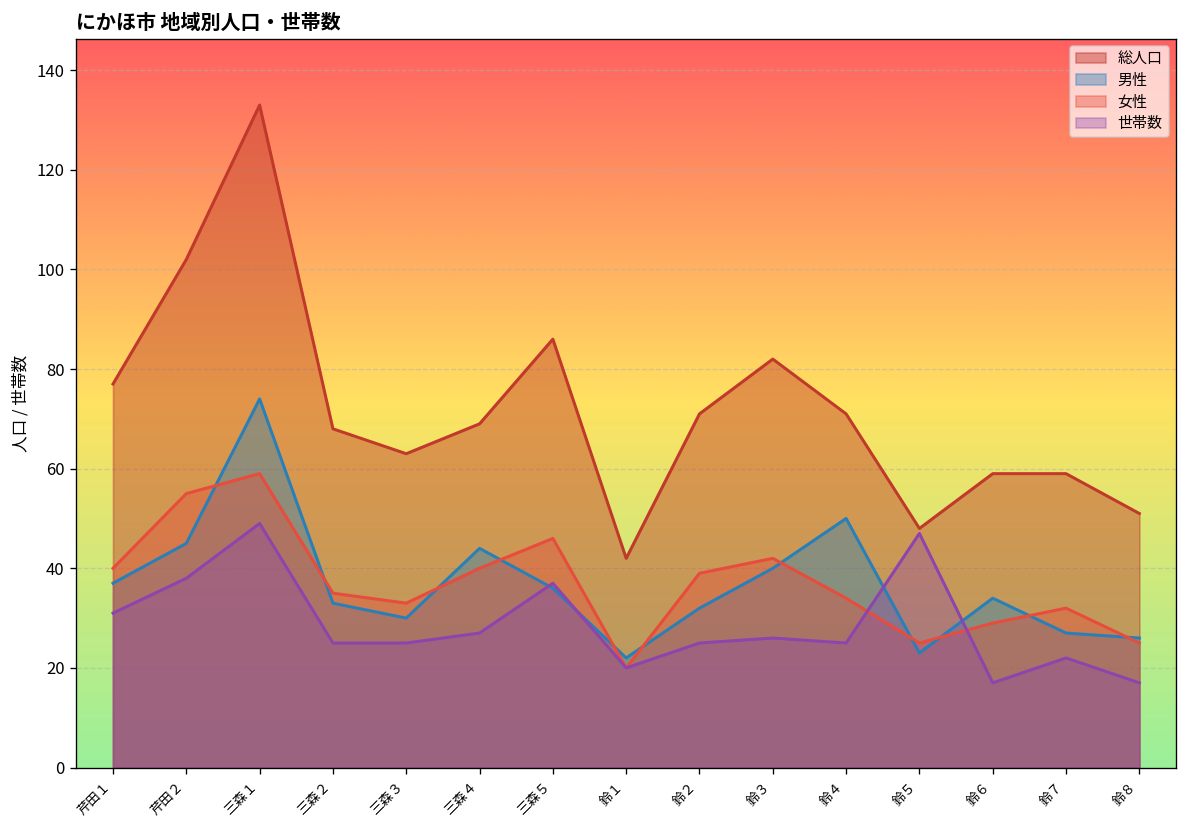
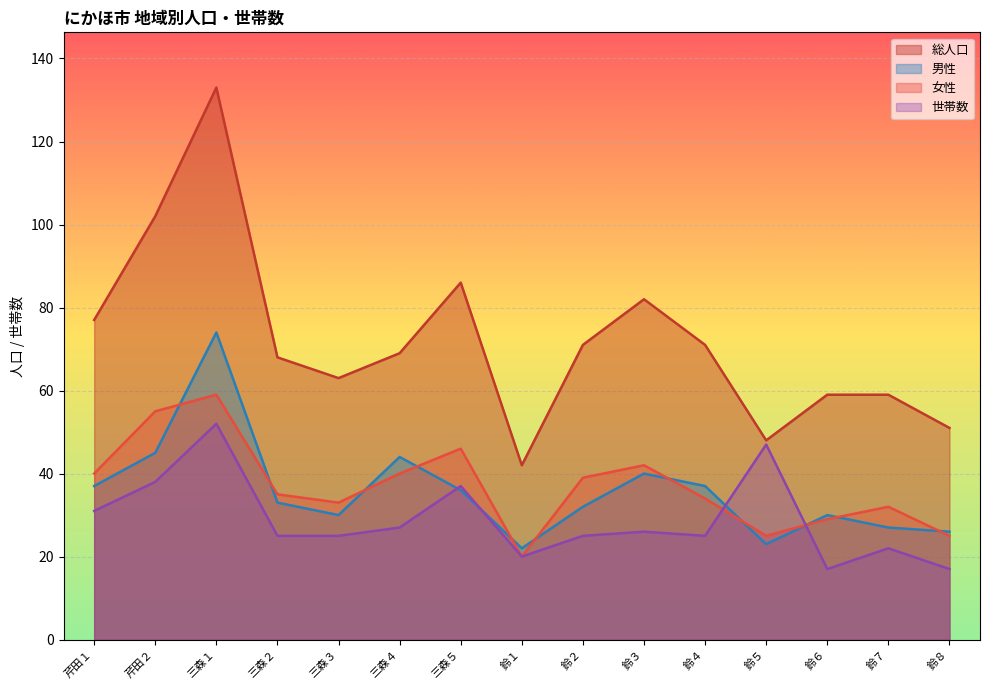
世帯数, 三森１: 49 -> 52
男性, 鈴４: 50 -> 37
男性, 鈴６: 34 -> 30
